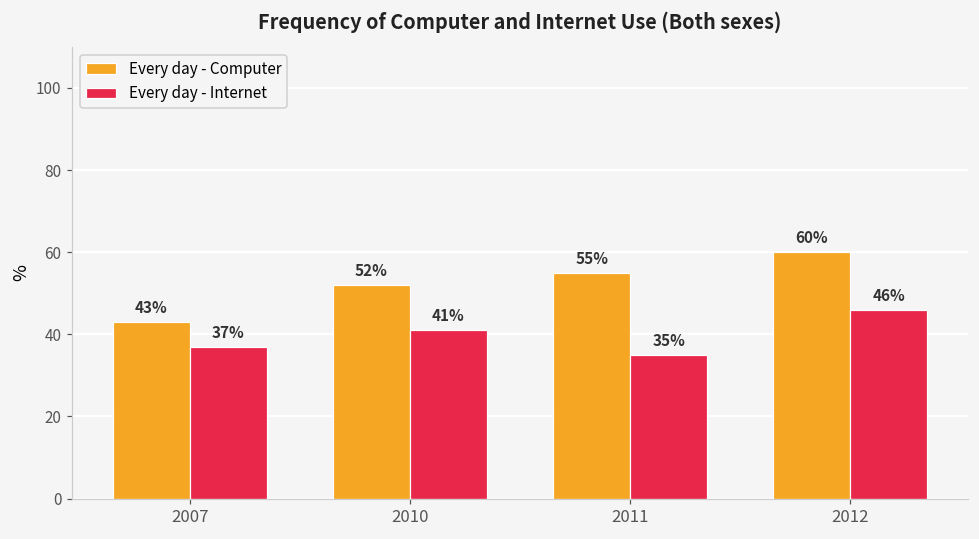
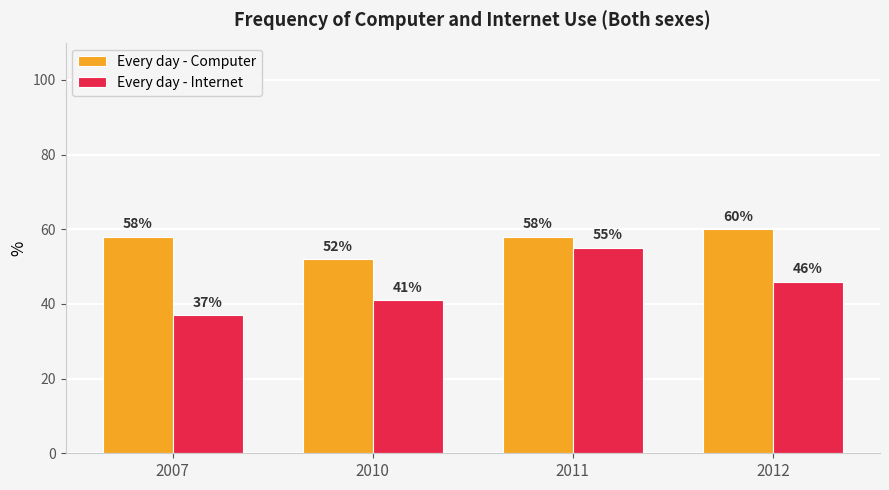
Every day - Computer, 2007: 43% -> 58%
Every day - Computer, 2011: 55% -> 58%
Every day - Internet, 2011: 35% -> 55%
